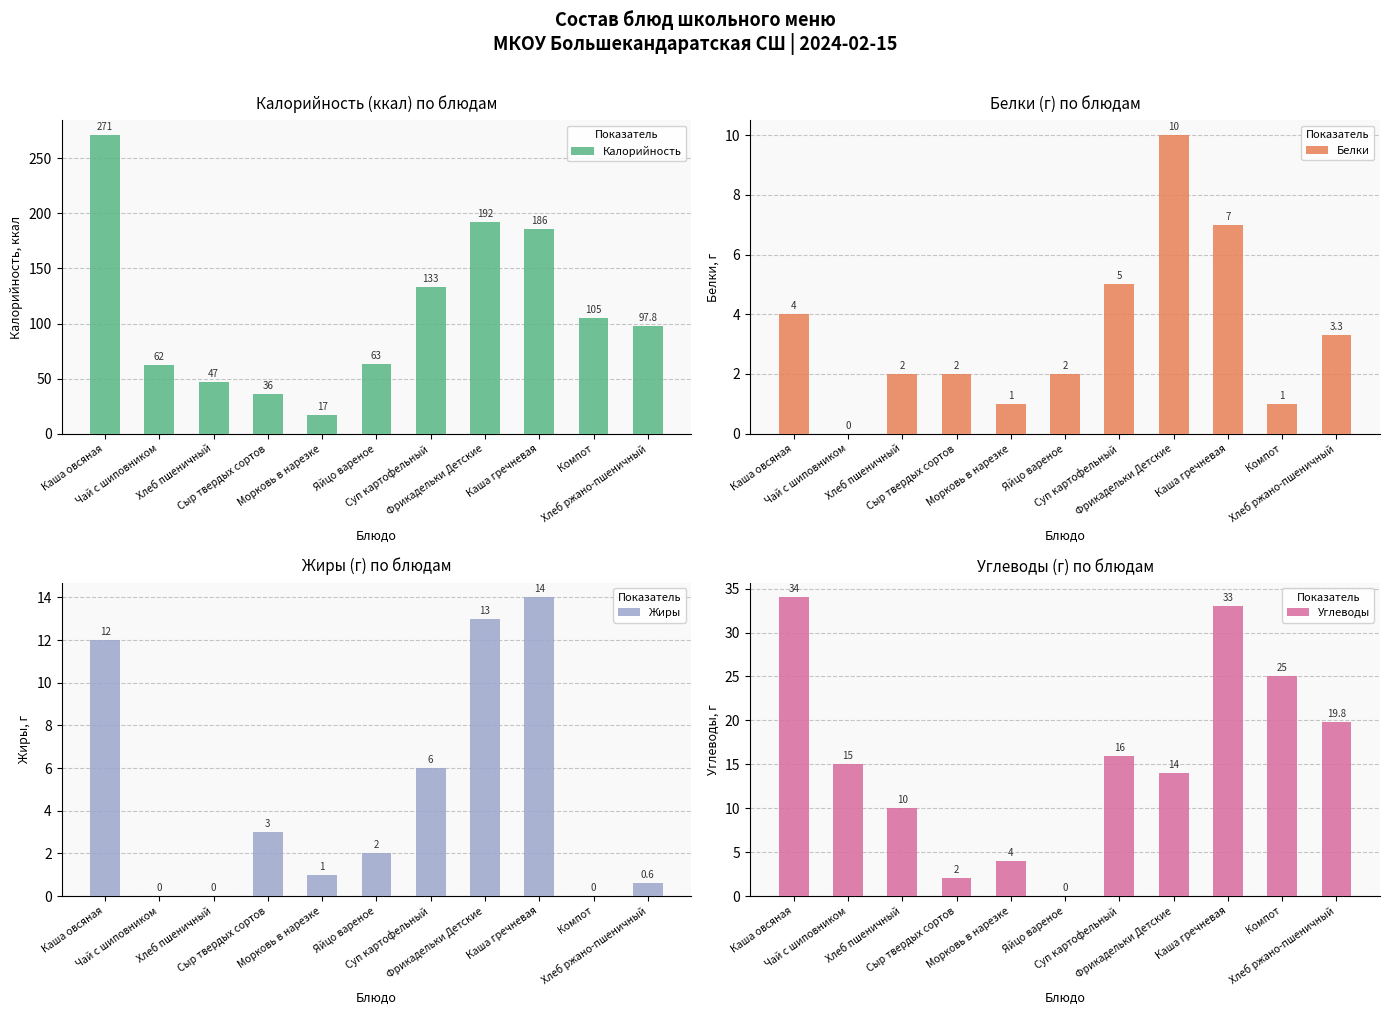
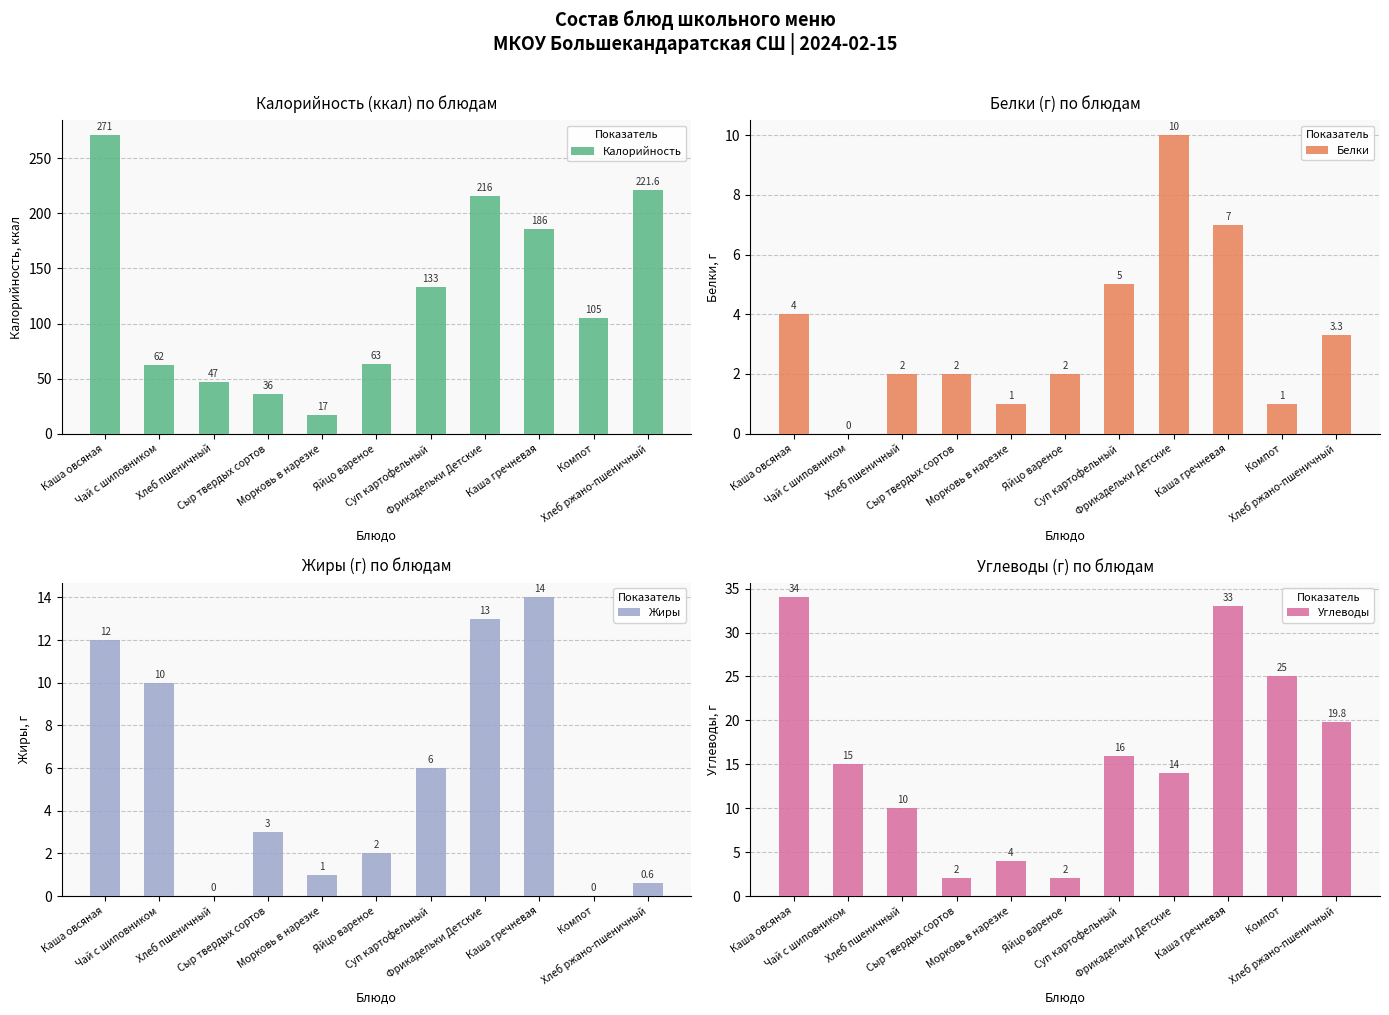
Калорийность (ккал) по блюдам, Фрикадельки Детские: 192 -> 216
Калорийность (ккал) по блюдам, Хлеб ржано-пшеничный: 97.8 -> 221.6
Жиры (г) по блюдам, Чай с шиповником: 0 -> 10
Углеводы (г) по блюдам, Яйцо вареное: 0 -> 2
